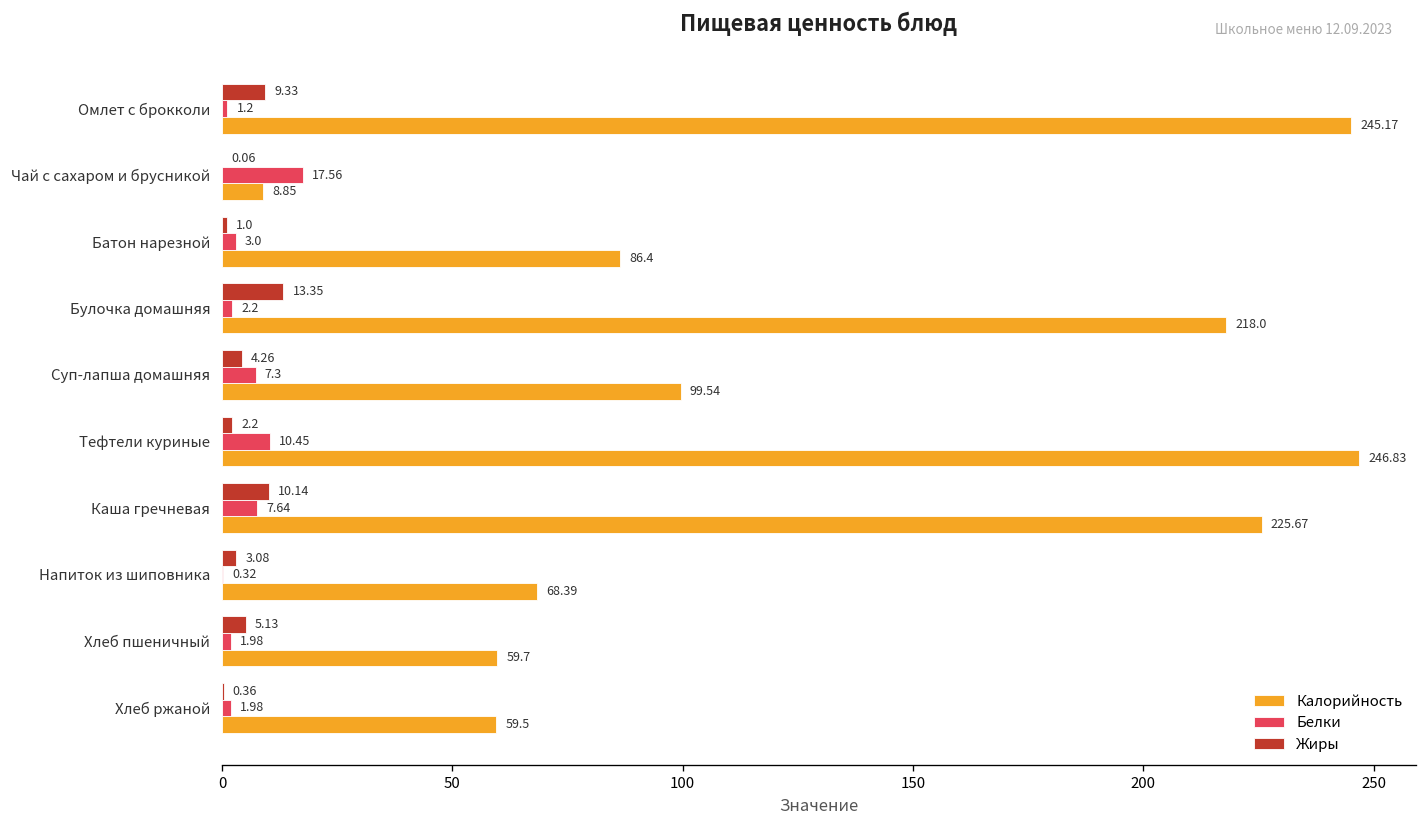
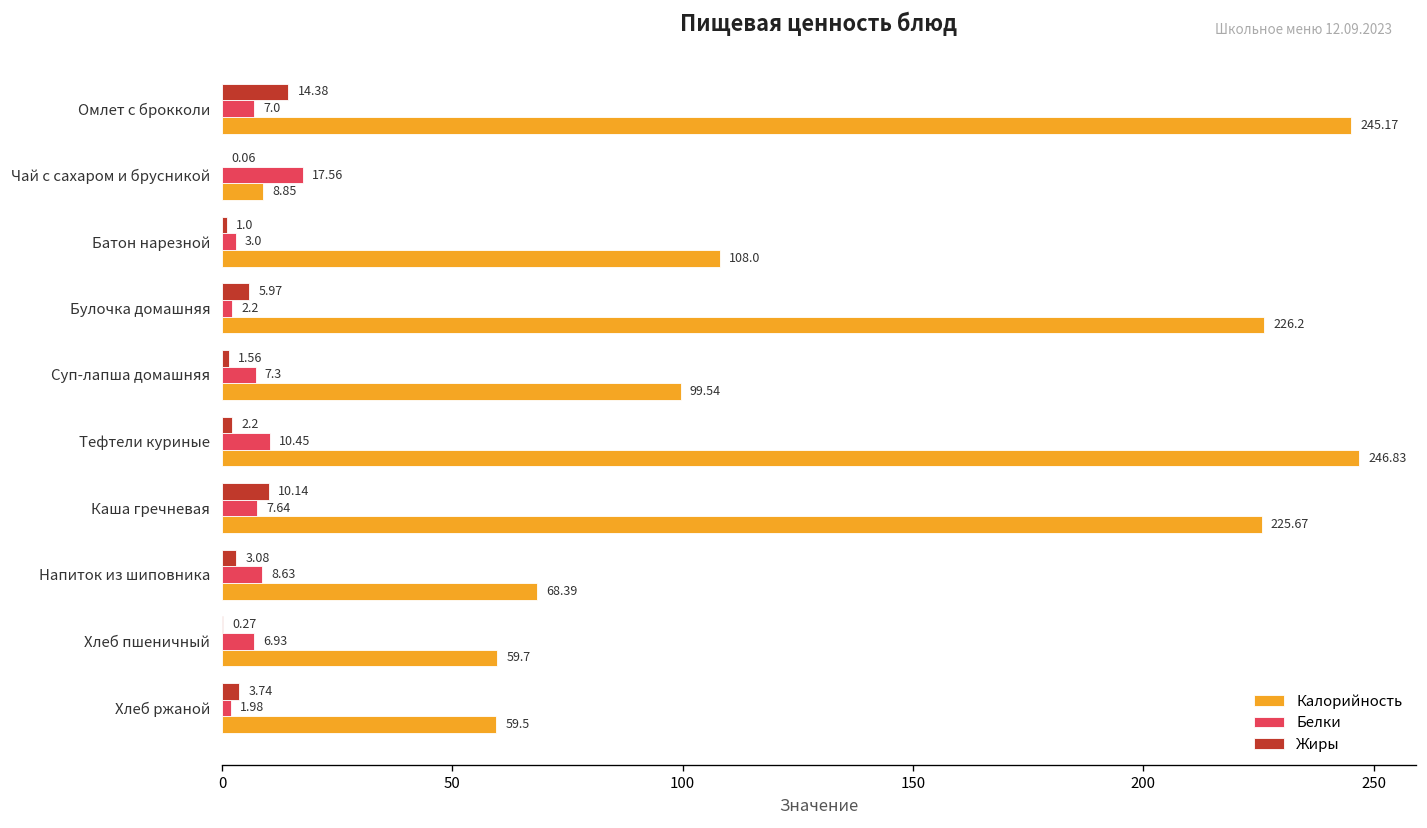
Жиры, Омлет с брокколи: 9.33 -> 14.38
Белки, Омлет с брокколи: 1.2 -> 7.0
Калорийность, Батон нарезной: 86.4 -> 108.0
Жиры, Булочка домашняя: 13.35 -> 5.97
Калорийность, Булочка домашняя: 218.0 -> 226.2
Жиры, Суп-лапша домашняя: 4.26 -> 1.56
Белки, Напиток из шиповника: 0.32 -> 8.63
Жиры, Хлеб пшеничный: 5.13 -> 0.27
Белки, Хлеб пшеничный: 1.98 -> 6.93
Жиры, Хлеб ржаной: 0.36 -> 3.74
